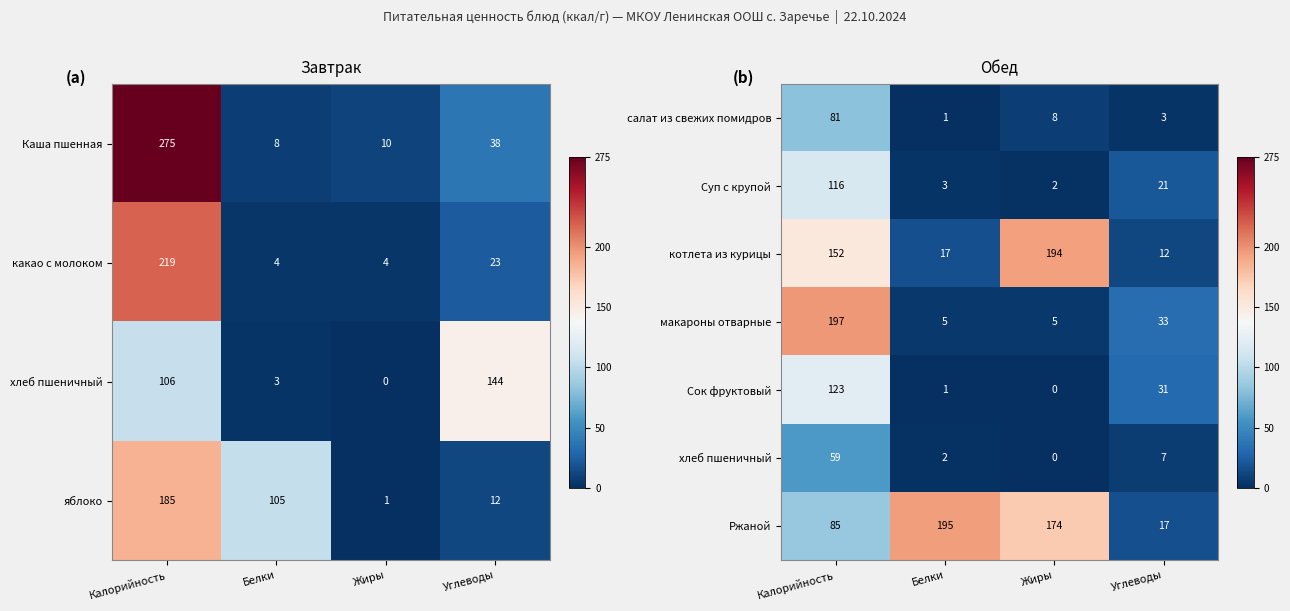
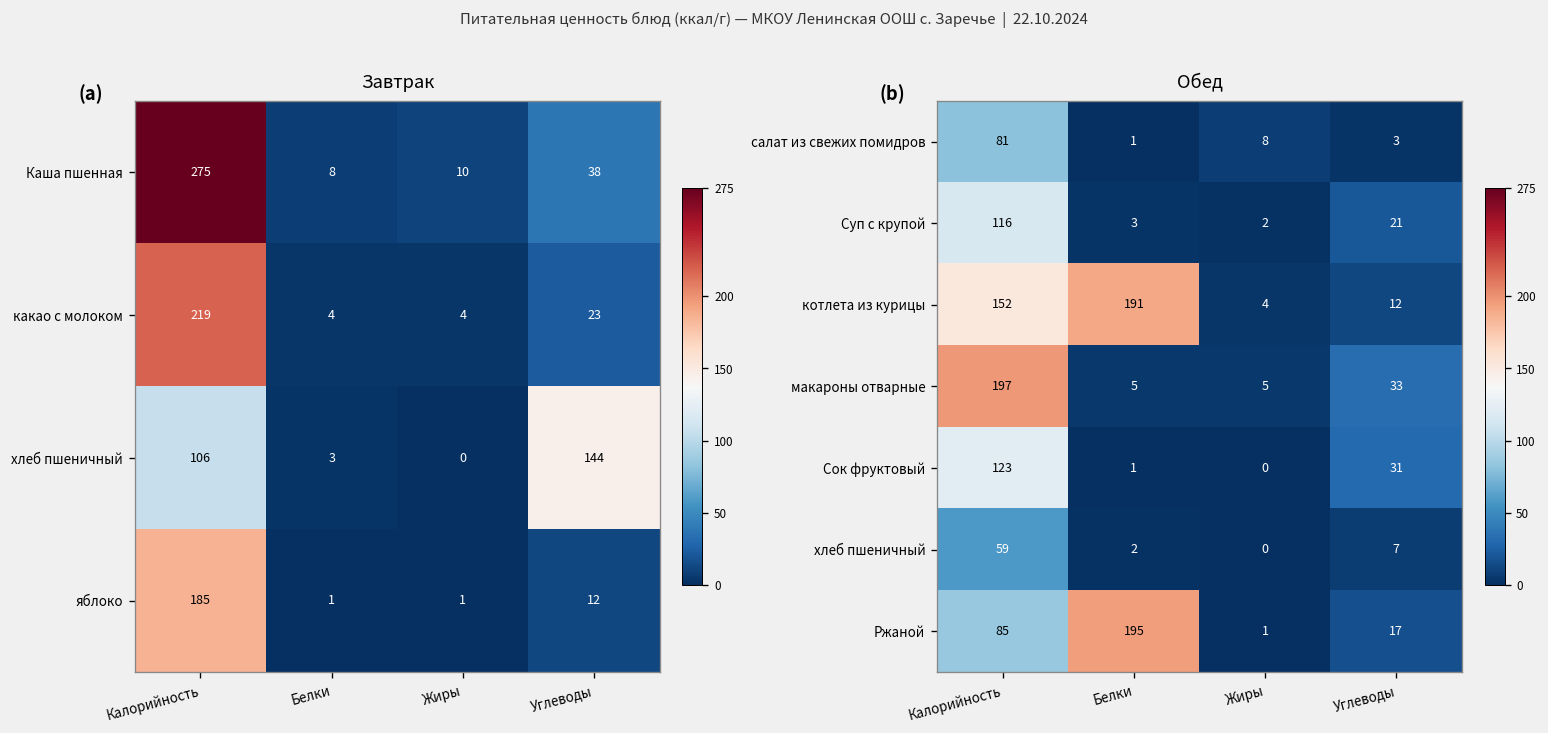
Завтрак, яблоко, Белки: 105 -> 1
Обед, котлета из курицы, Белки: 17 -> 191
Обед, котлета из курицы, Жиры: 194 -> 4
Обед, Ржаной, Жиры: 174 -> 1
